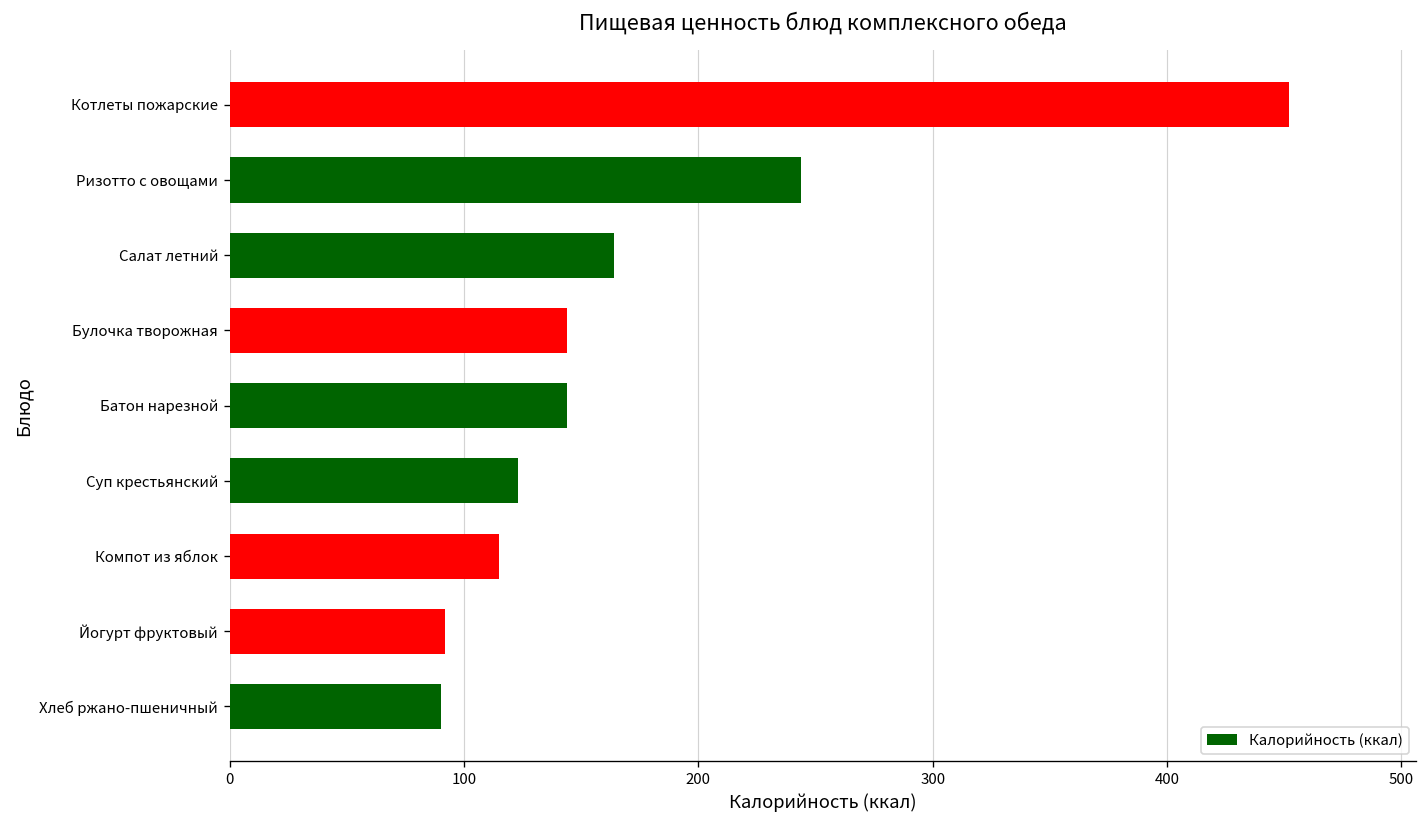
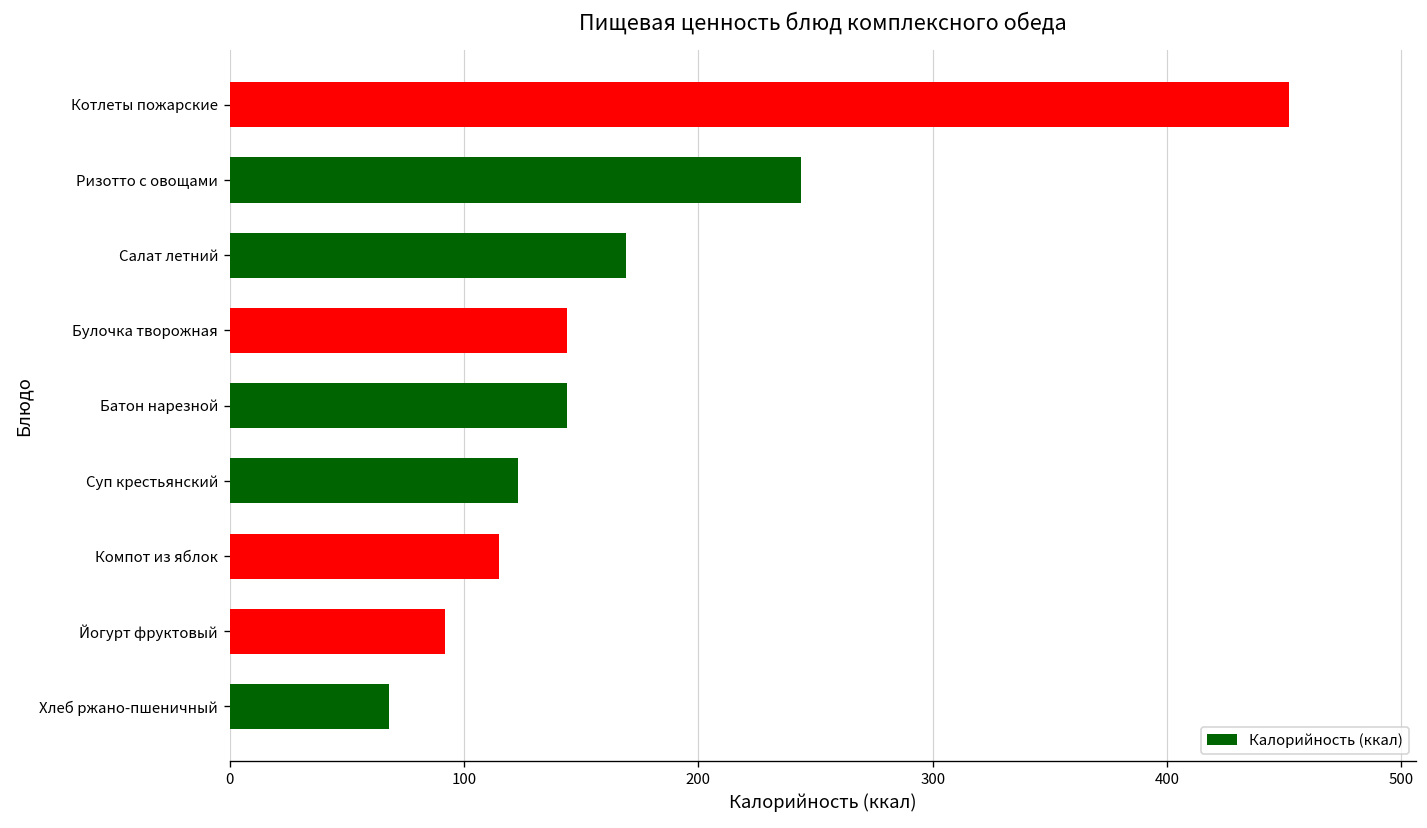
Салат летний: 164 -> 169
Хлеб ржано-пшеничный: 90 -> 68
